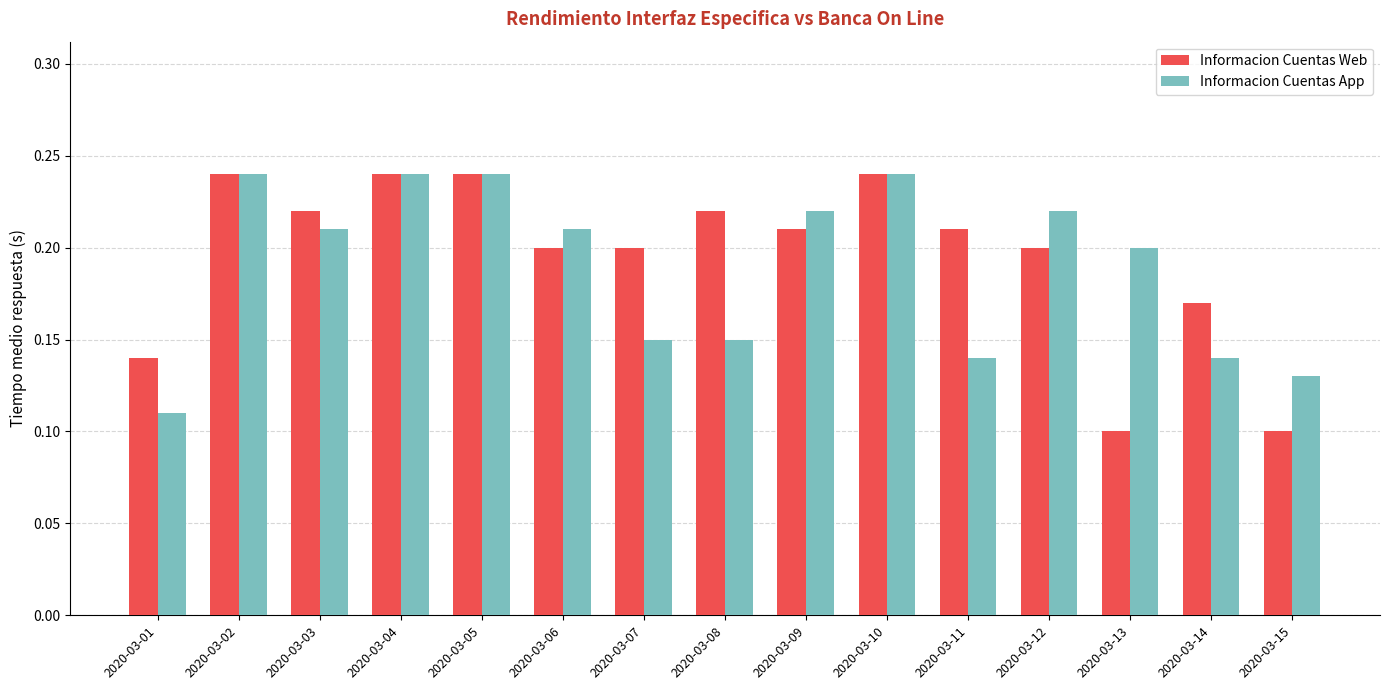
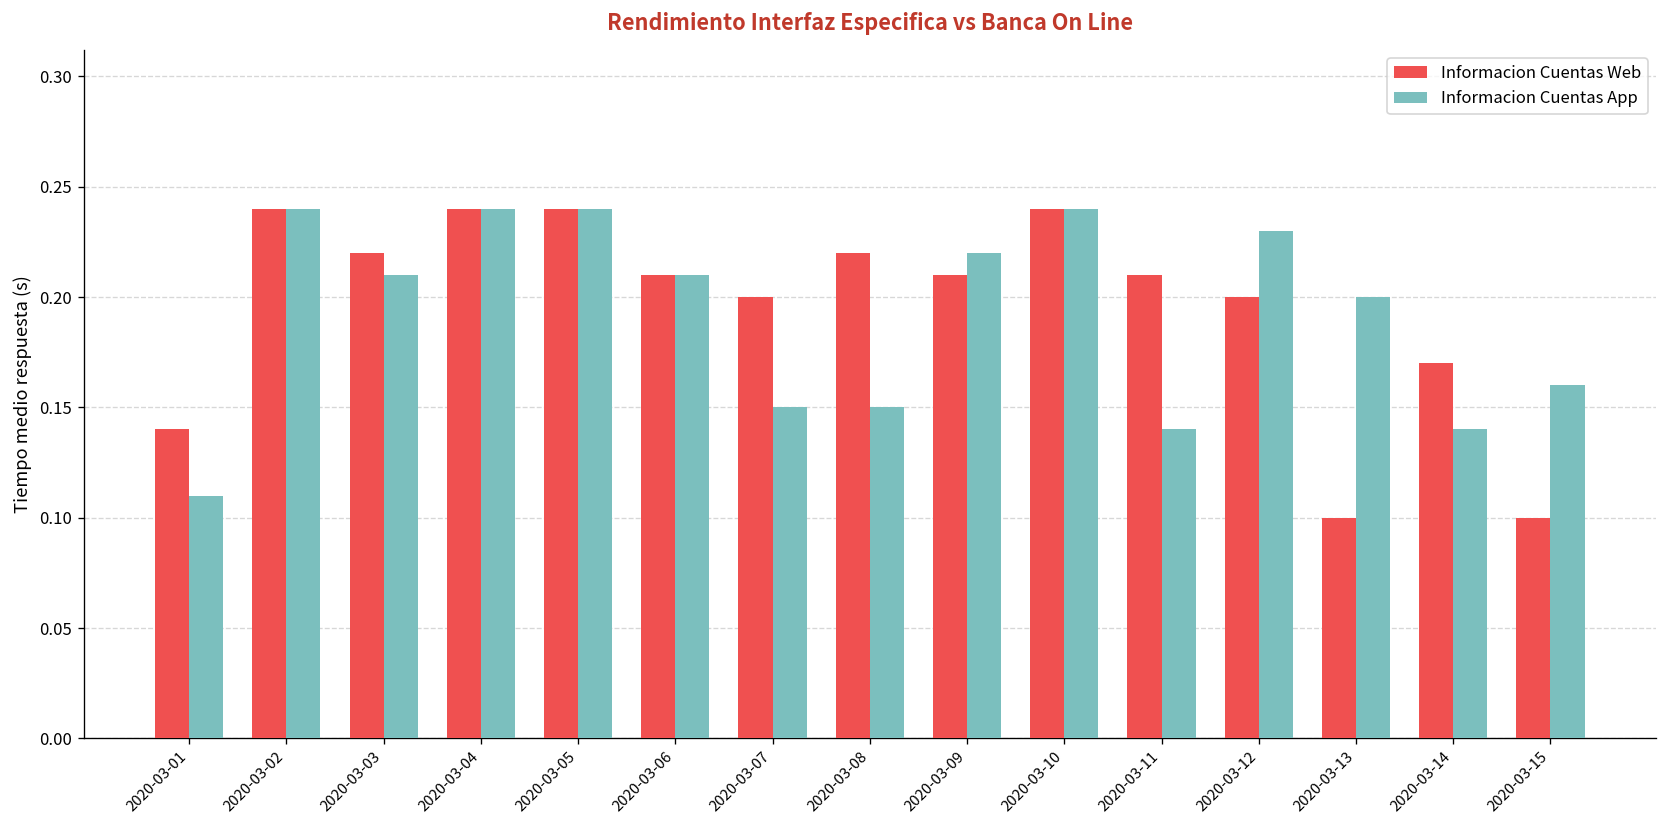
Informacion Cuentas Web, 2020-03-06: 0.20 -> 0.21
Informacion Cuentas App, 2020-03-12: 0.22 -> 0.23
Informacion Cuentas App, 2020-03-15: 0.13 -> 0.16
